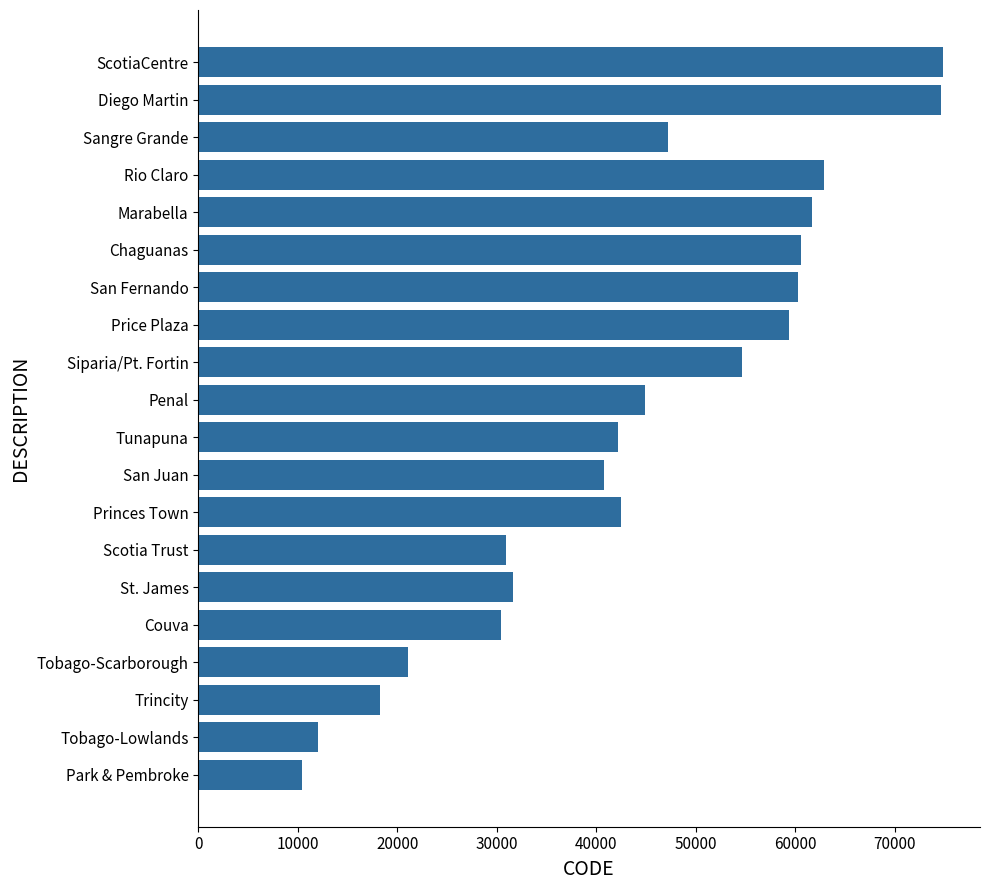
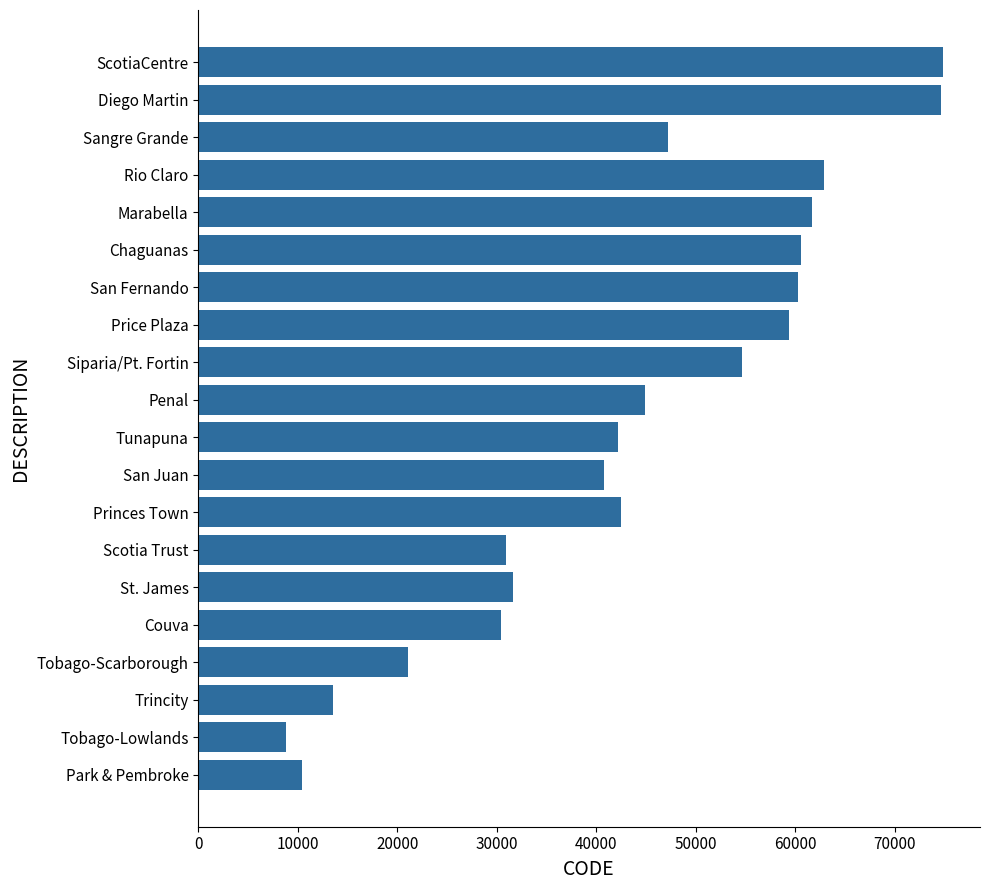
Trincity: 18000 -> 13000
Tobago-Lowlands: 12000 -> 9000
